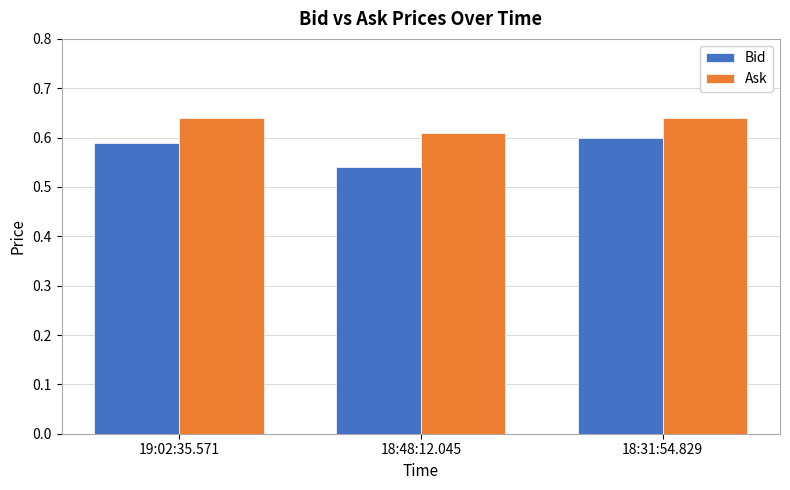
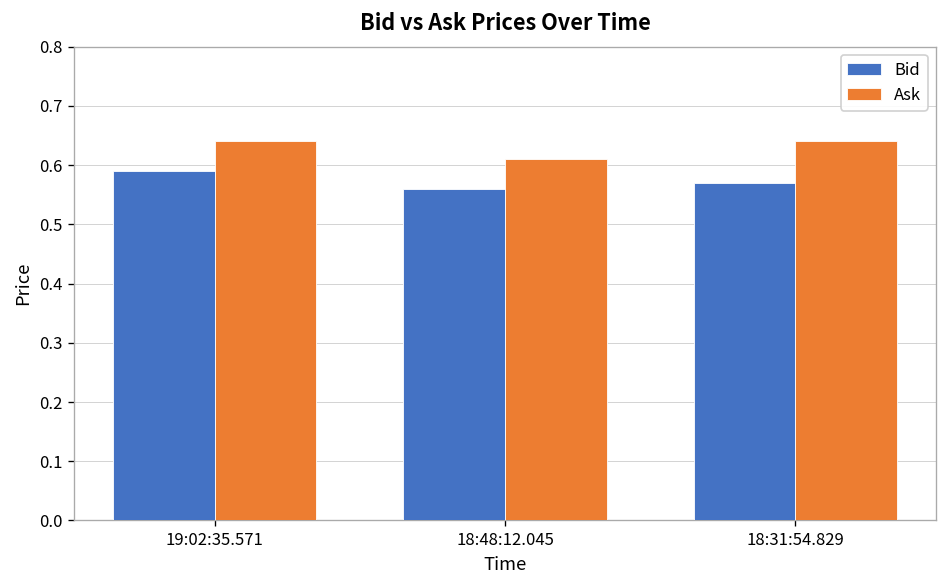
Bid, 18:48:12.045: 0.54 -> 0.56
Bid, 18:31:54.829: 0.60 -> 0.57
